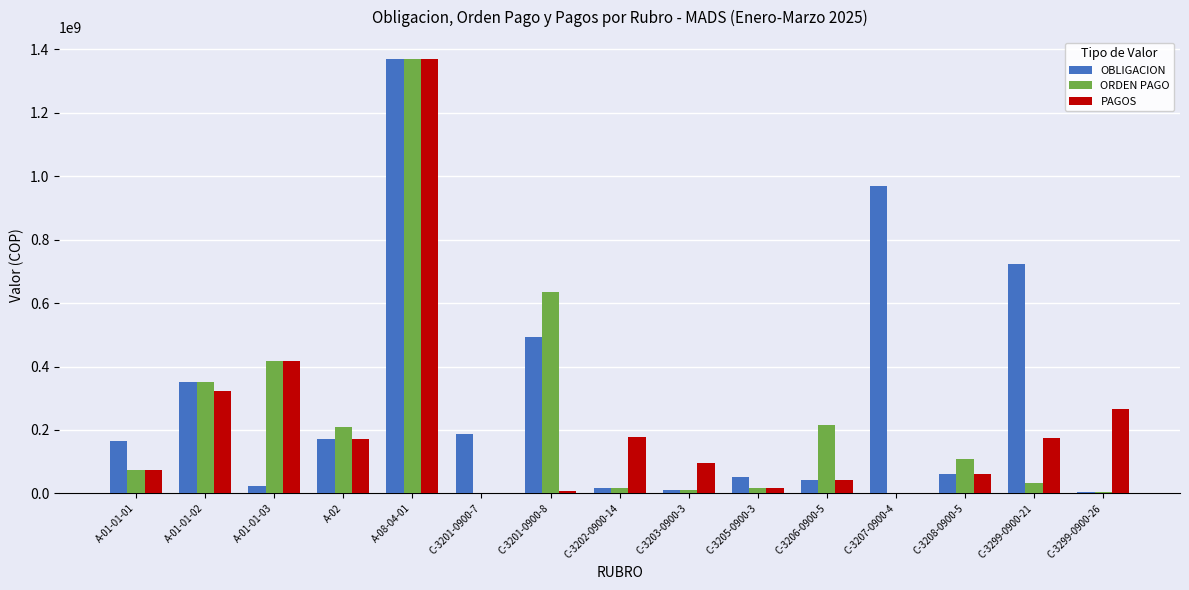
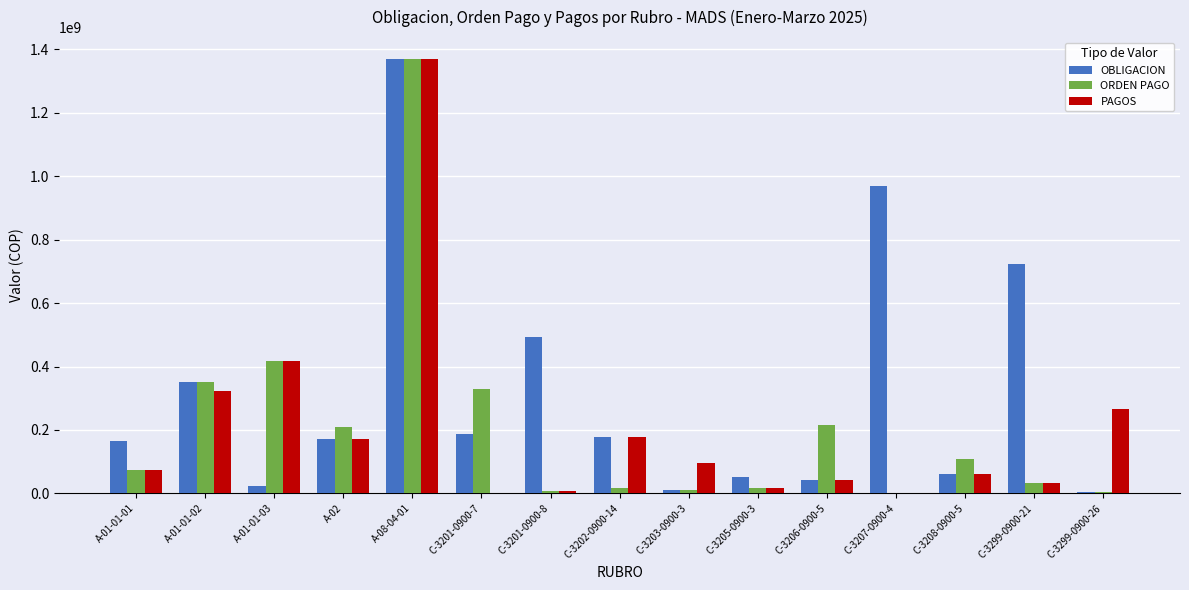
ORDEN PAGO, C-3201-0900-7: 0 -> 330000000
ORDEN PAGO, C-3201-0900-8: 640000000 -> 10000000
OBLIGACION, C-3202-0900-14: 20000000 -> 180000000
PAGOS, C-3299-0900-21: 170000000 -> 30000000
